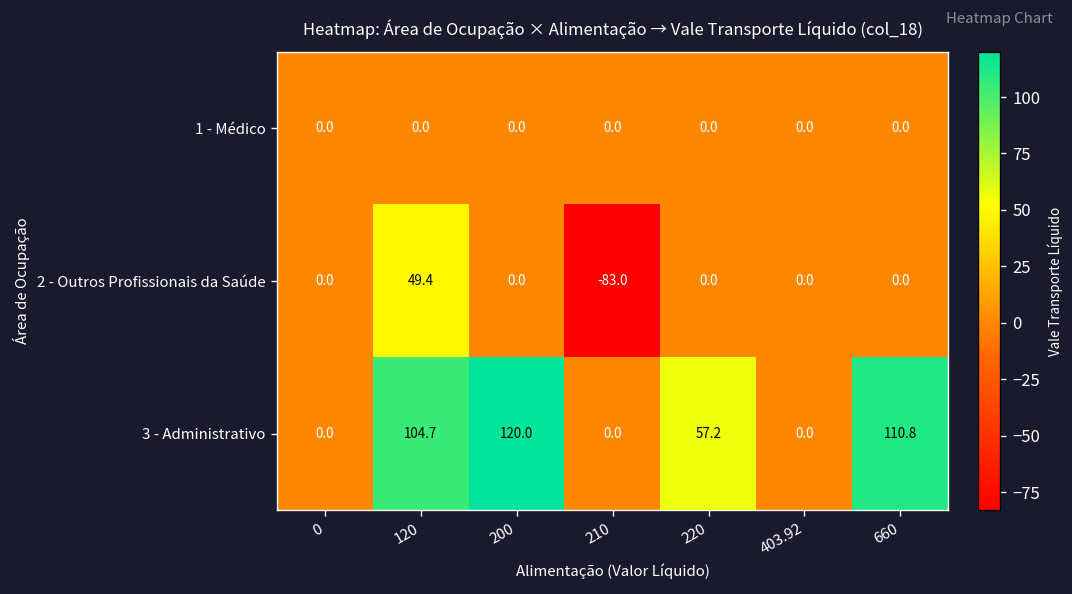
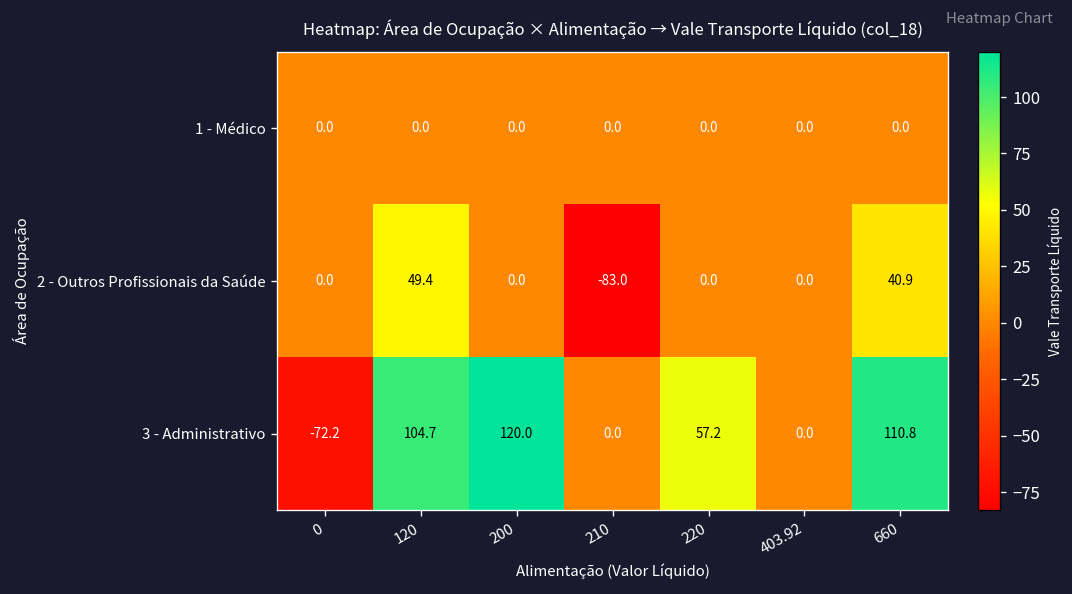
2 - Outros Profissionais da Saúde, 660: 0.0 -> 40.9
3 - Administrativo, 0: 0.0 -> -72.2
